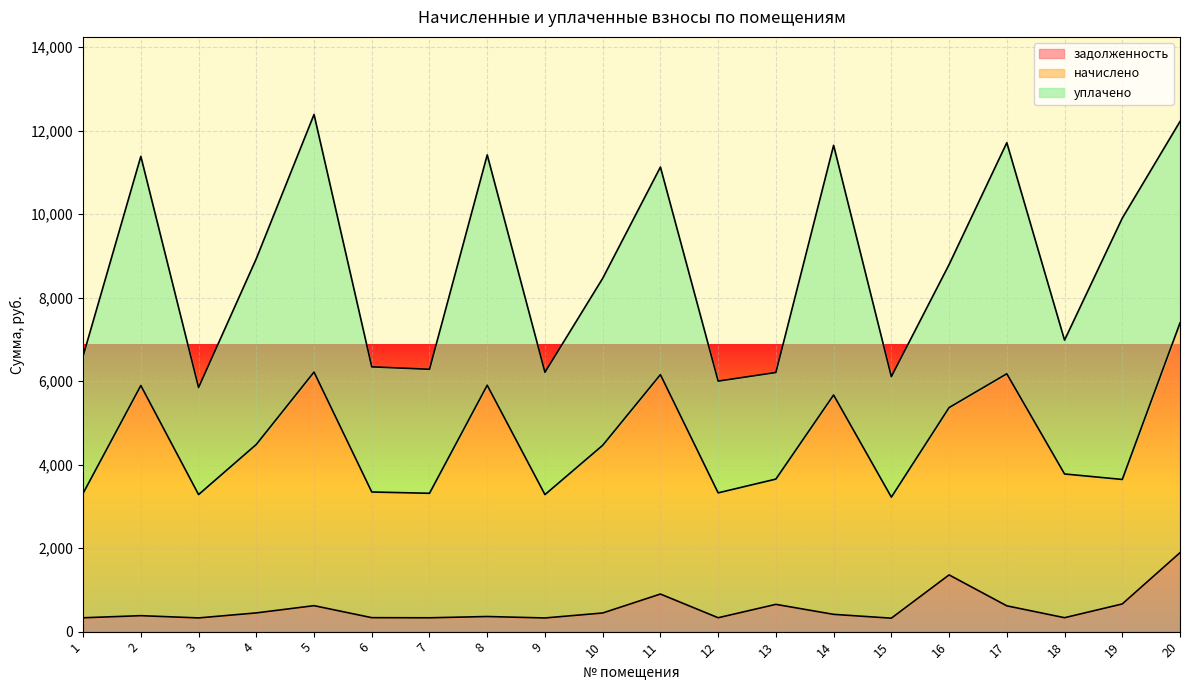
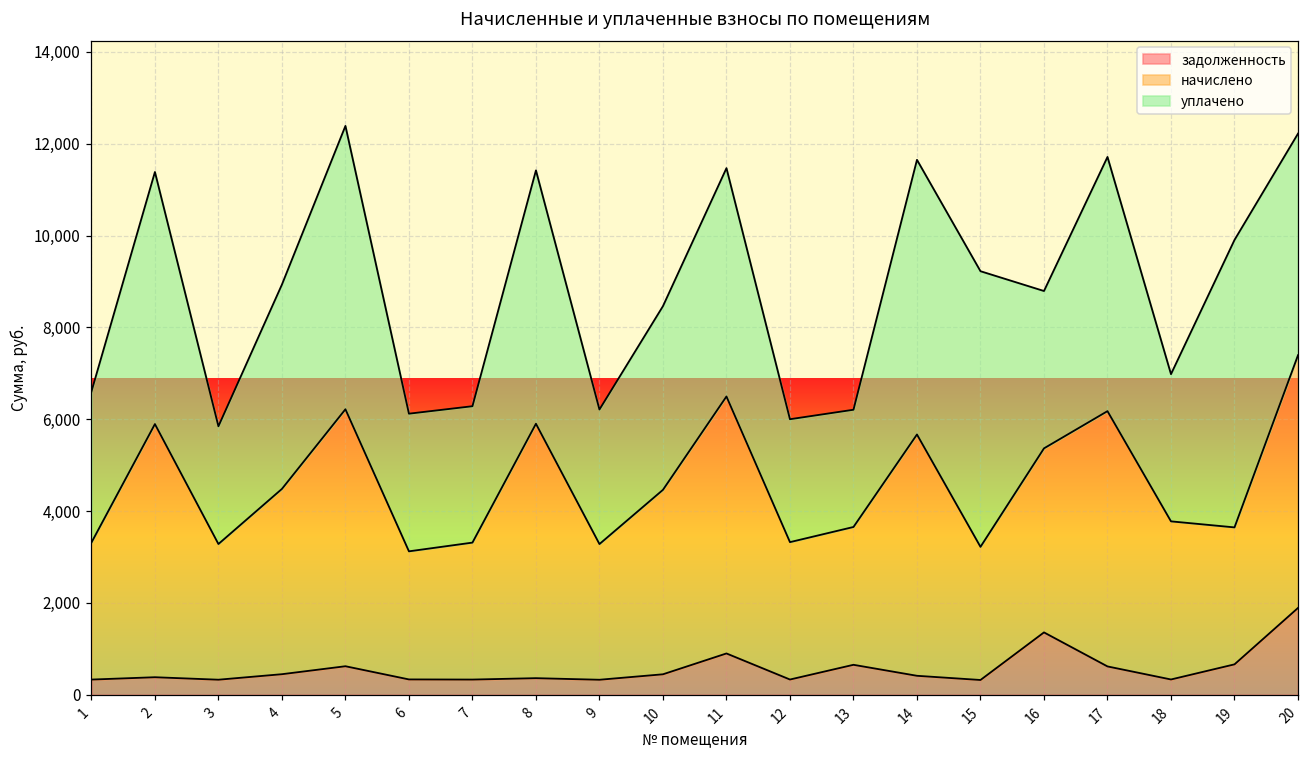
начислено, 6: 3,000 -> 2,800
начислено, 11: 5,300 -> 5,600
уплачено, 15: 2,900 -> 6,000
